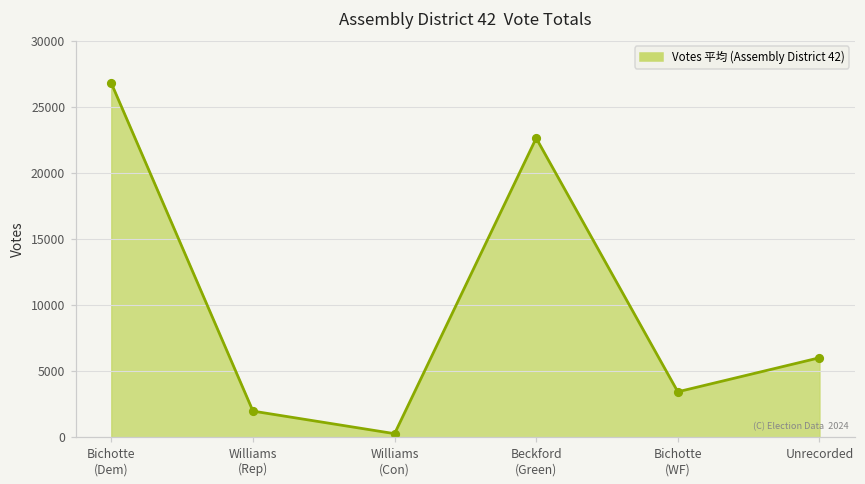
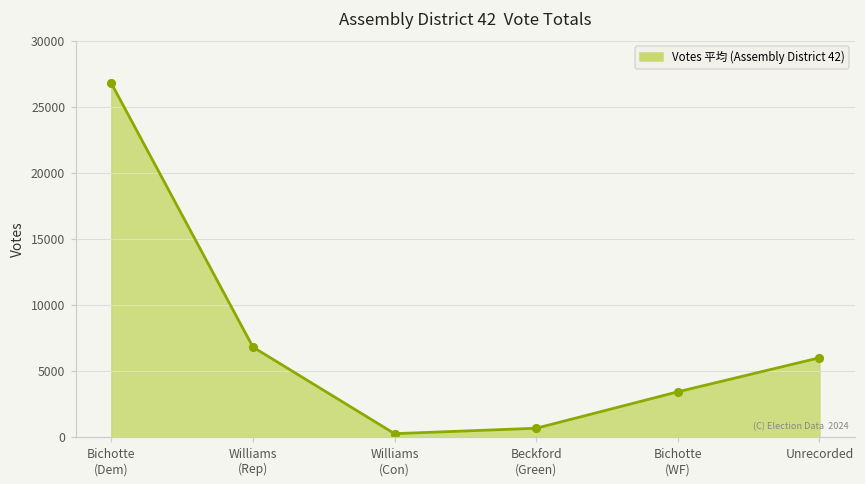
Williams (Rep): 2000 -> 6800
Beckford (Green): 22600 -> 700
